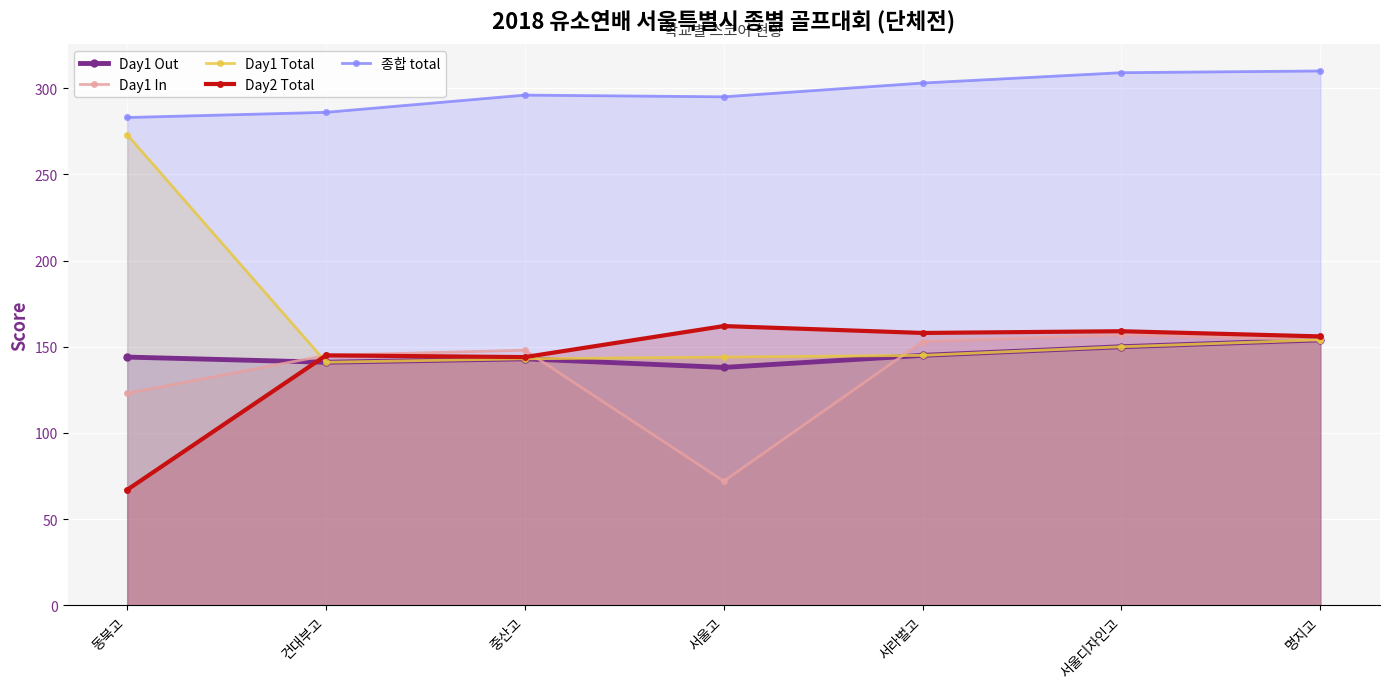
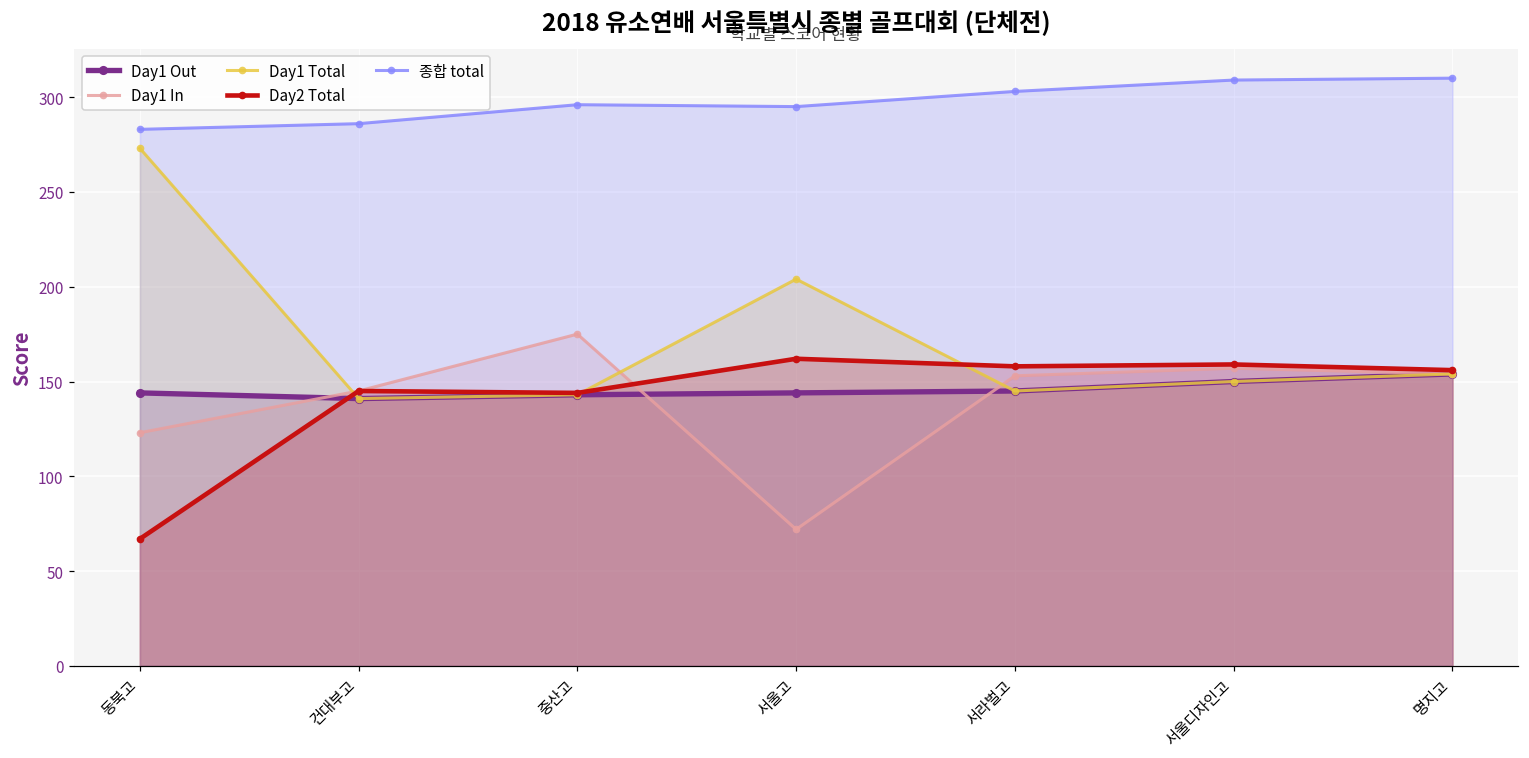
Day1 In, 중산고: 148 -> 175
Day1 Out, 서울고: 138 -> 144
Day1 Total, 서울고: 144 -> 204
